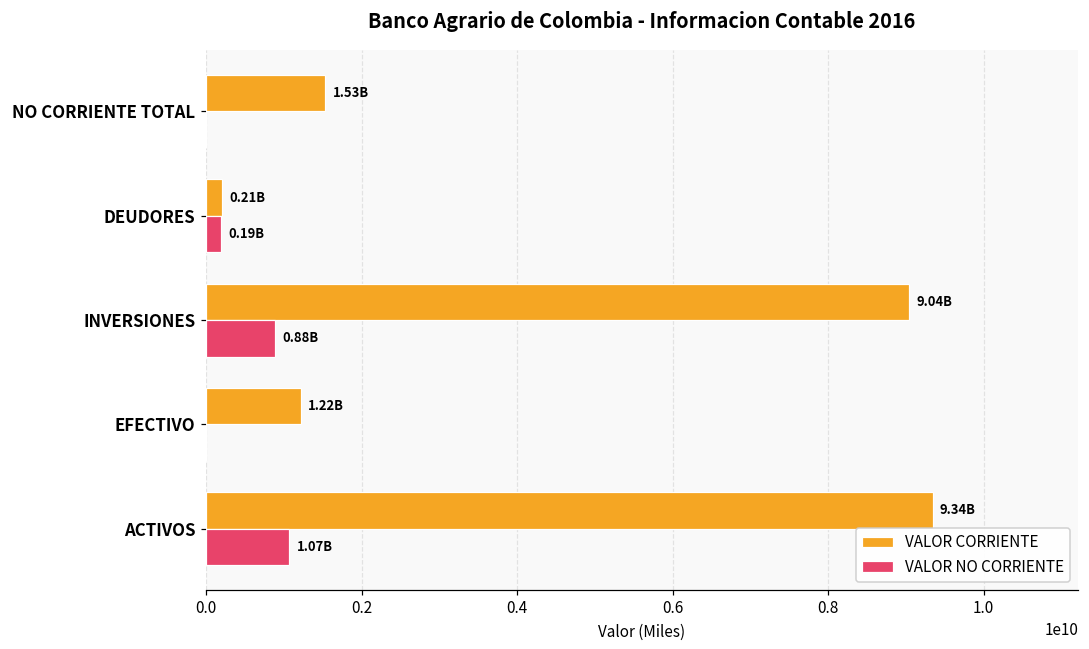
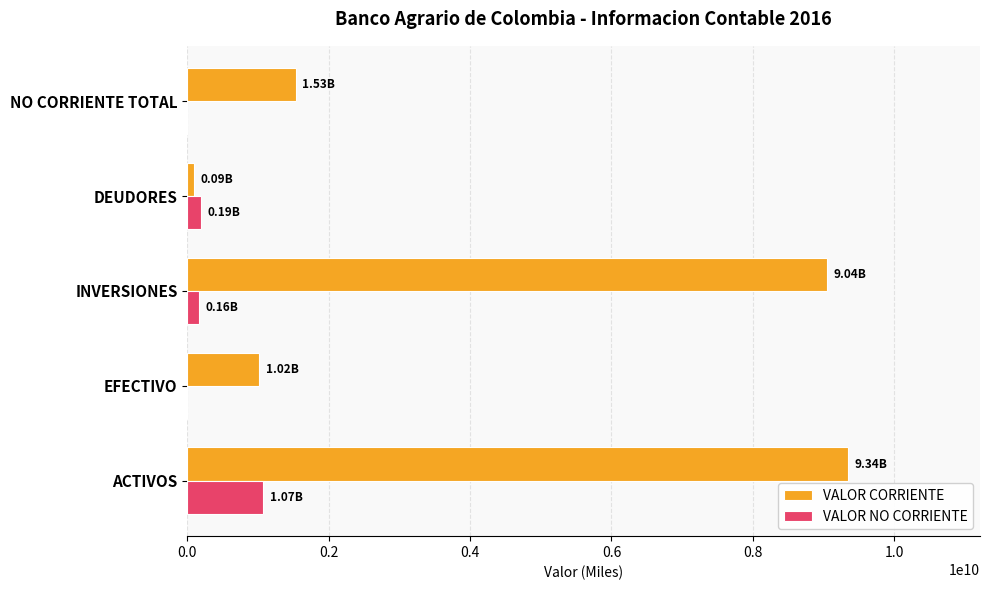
VALOR CORRIENTE, DEUDORES: 0.21B -> 0.09B
VALOR NO CORRIENTE, INVERSIONES: 0.88B -> 0.16B
VALOR CORRIENTE, EFECTIVO: 1.22B -> 1.02B
